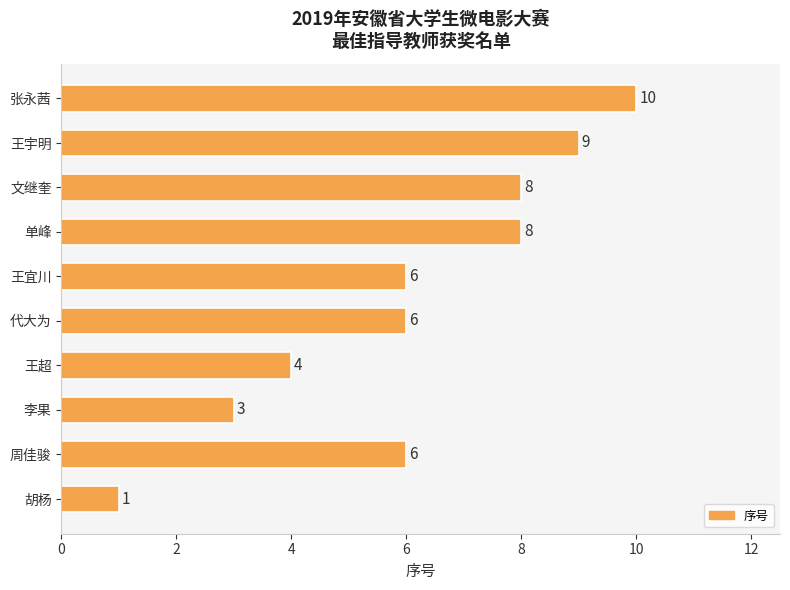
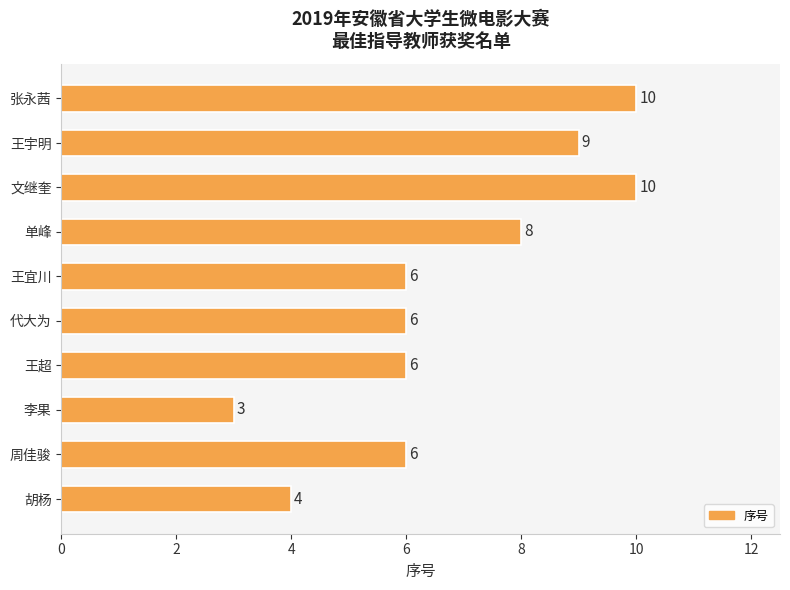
文继奎: 8 -> 10
王超: 4 -> 6
胡杨: 1 -> 4
